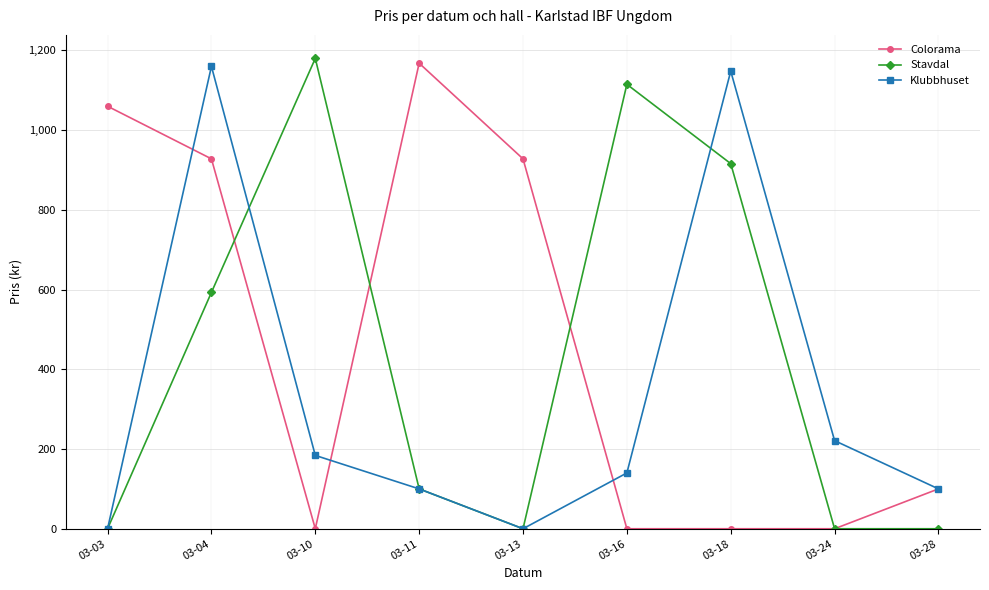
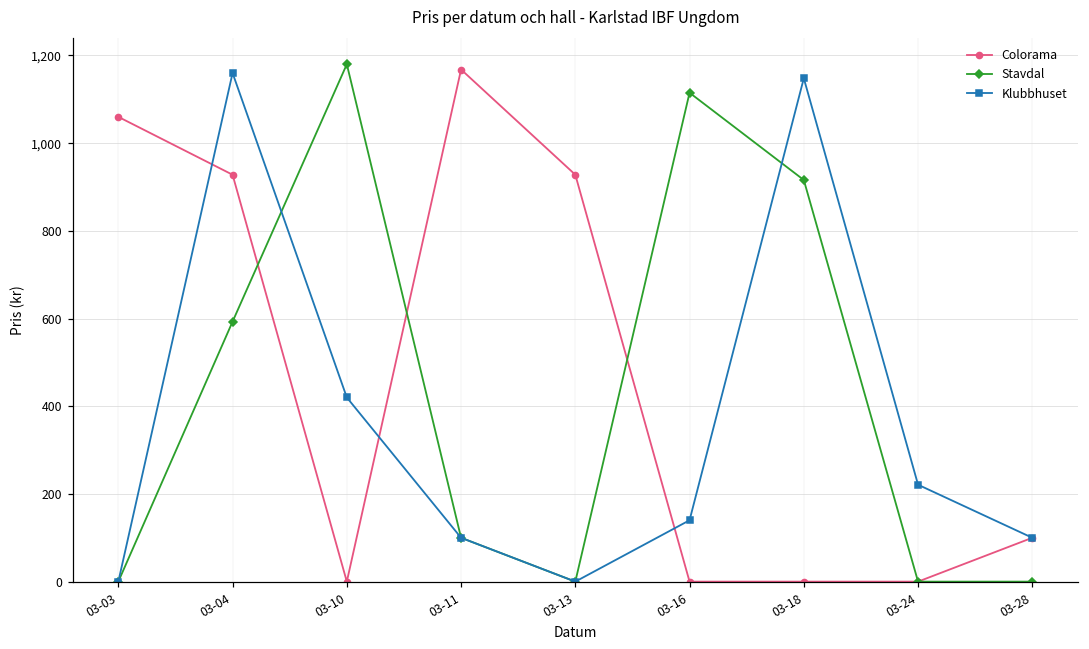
Klubbhuset, 03-10: 180 -> 420
